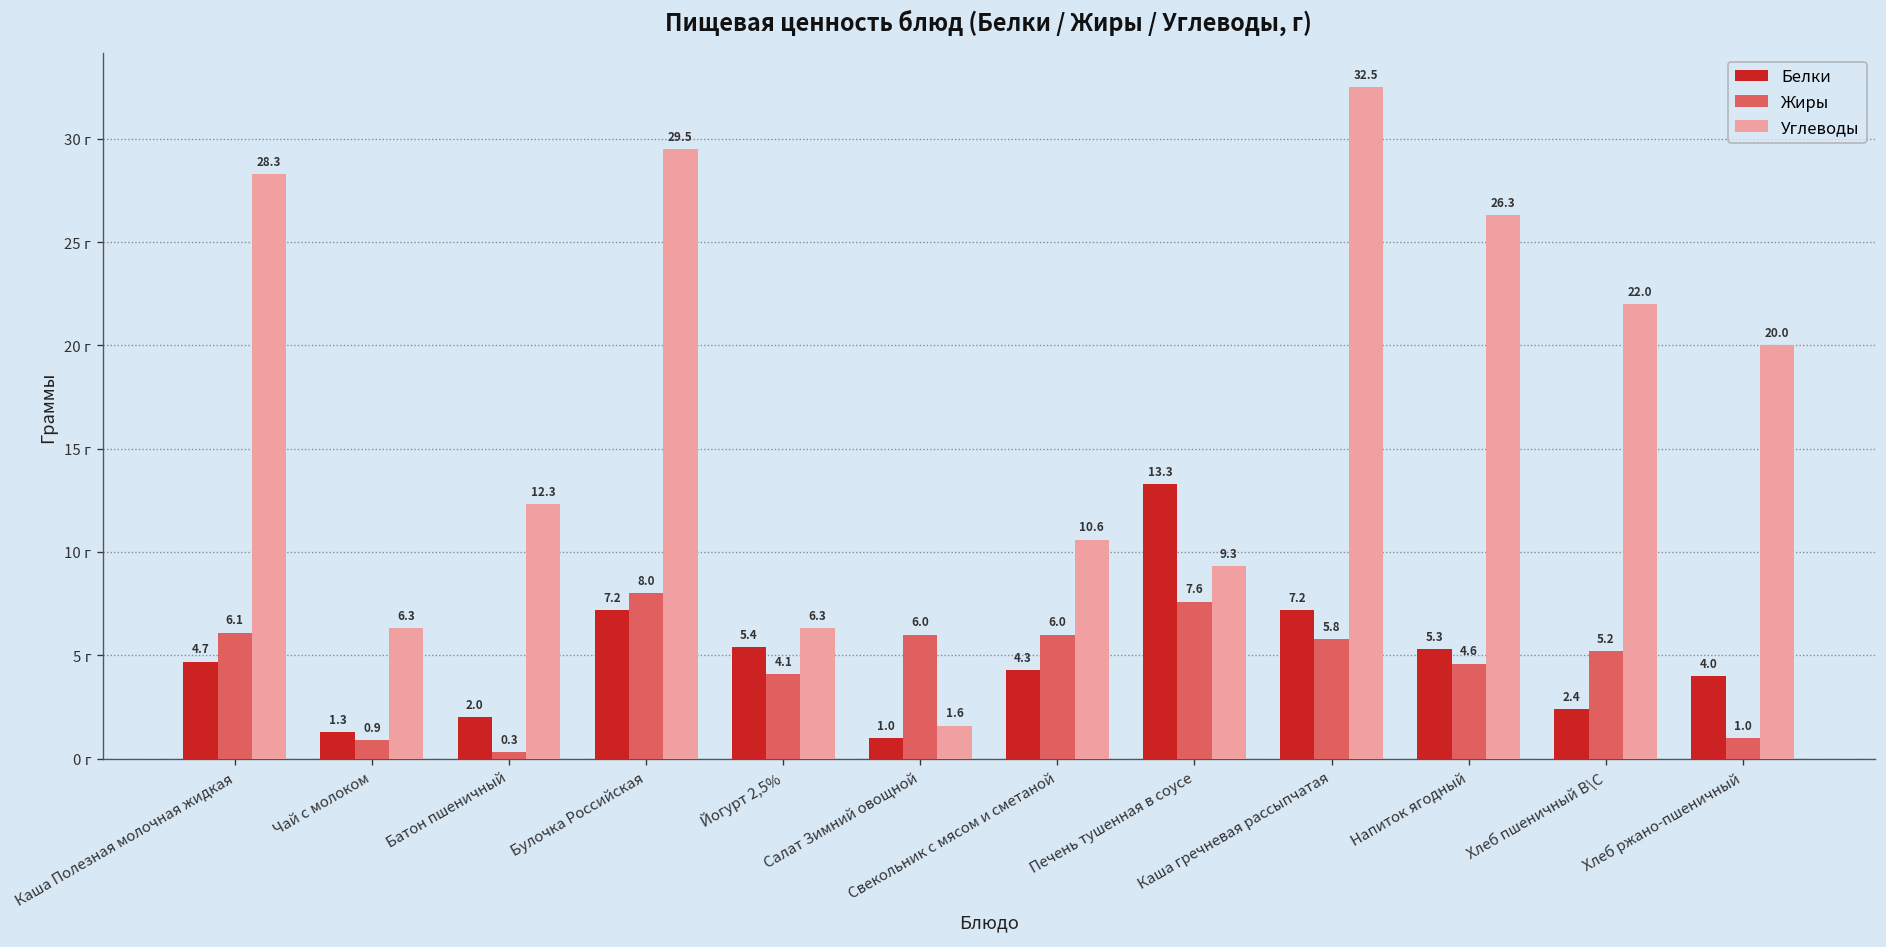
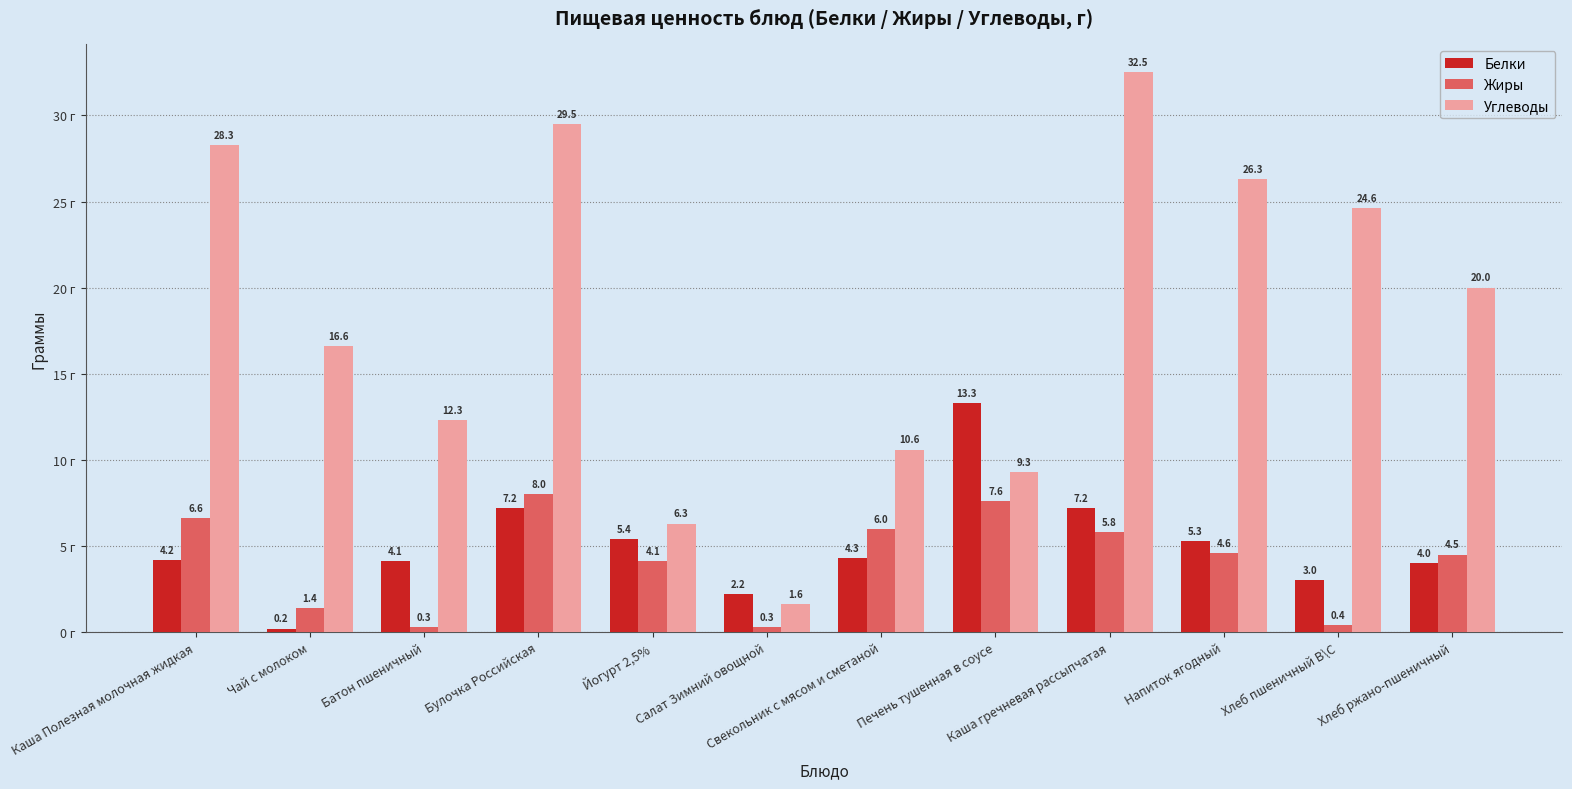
Белки, Каша Полезная молочная жидкая: 4.7 -> 4.2
Жиры, Каша Полезная молочная жидкая: 6.1 -> 6.6
Белки, Чай с молоком: 1.3 -> 0.2
Жиры, Чай с молоком: 0.9 -> 1.4
Углеводы, Чай с молоком: 6.3 -> 16.6
Белки, Батон пшеничный: 2.0 -> 4.1
Белки, Салат Зимний овощной: 1.0 -> 2.2
Жиры, Салат Зимний овощной: 6.0 -> 0.3
Белки, Хлеб пшеничный В\С: 2.4 -> 3.0
Жиры, Хлеб пшеничный В\С: 5.2 -> 0.4
Углеводы, Хлеб пшеничный В\С: 22.0 -> 24.6
Жиры, Хлеб ржано-пшеничный: 1.0 -> 4.5
